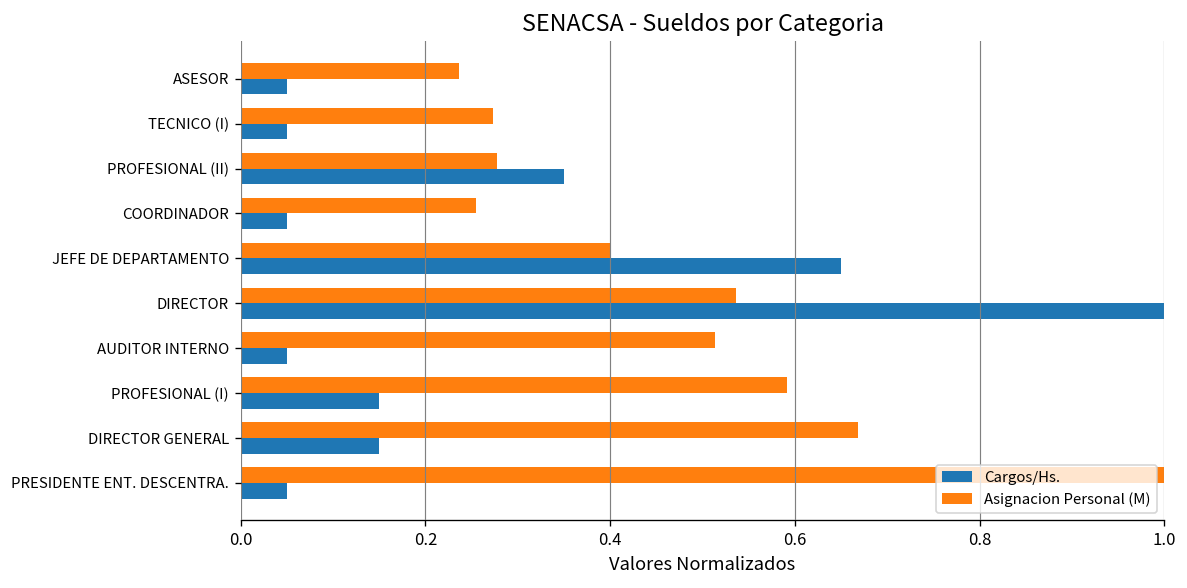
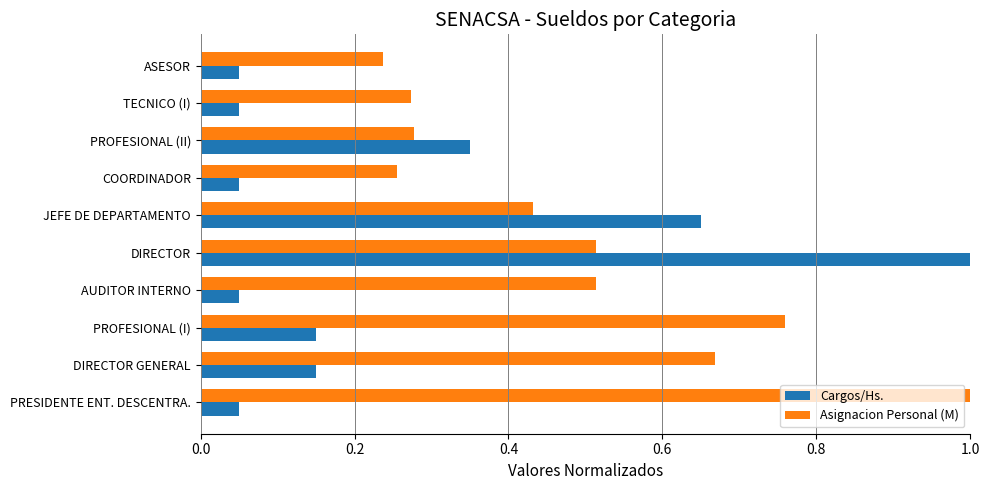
Asignacion Personal (M), JEFE DE DEPARTAMENTO: 0.40 -> 0.43
Asignacion Personal (M), DIRECTOR: 0.54 -> 0.51
Asignacion Personal (M), PROFESIONAL (I): 0.59 -> 0.76
